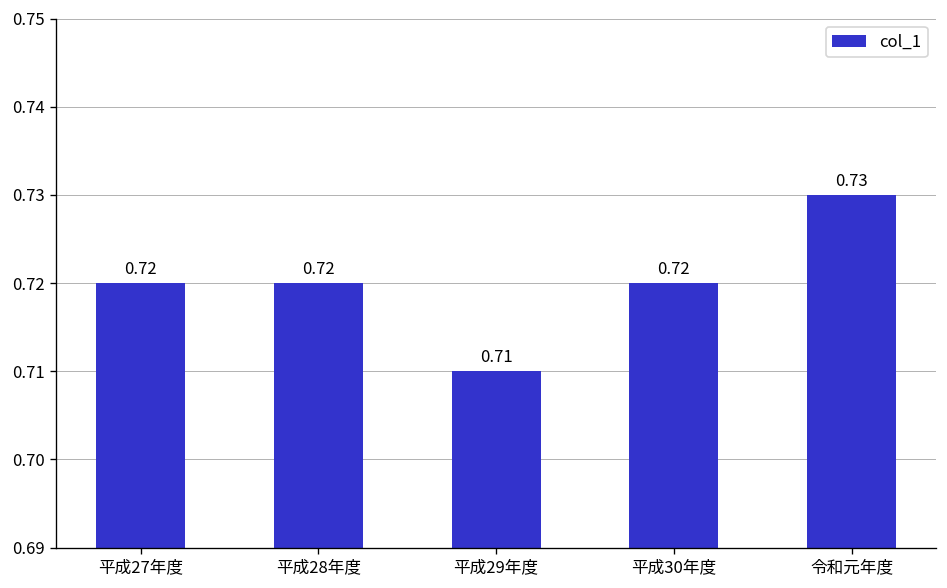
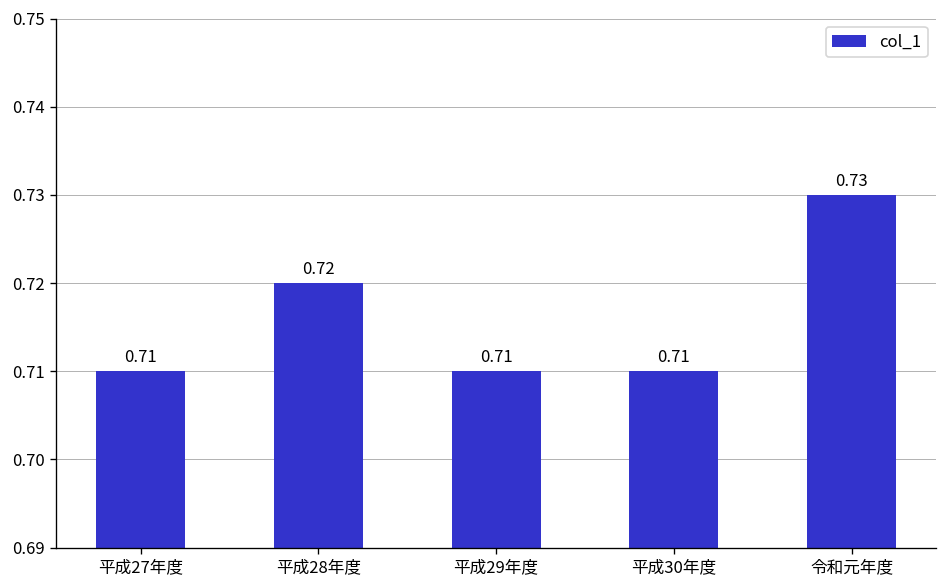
平成27年度: 0.72 -> 0.71
平成30年度: 0.72 -> 0.71
